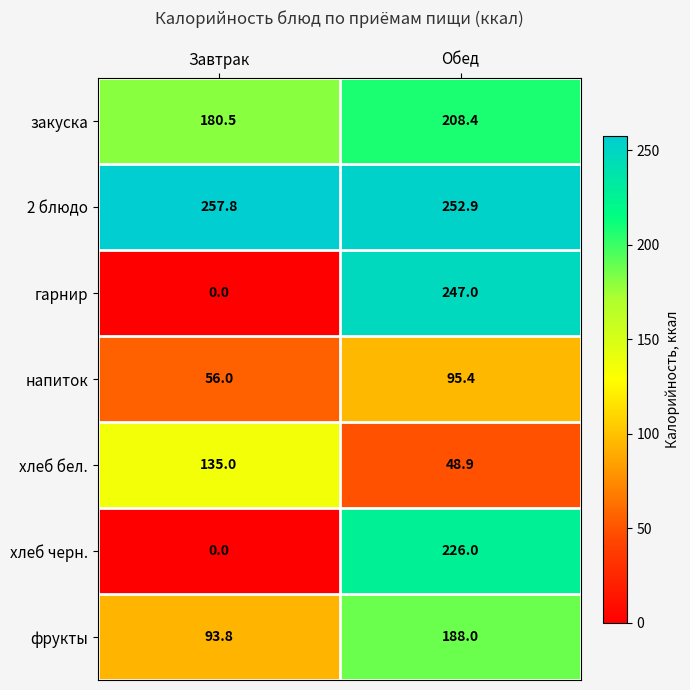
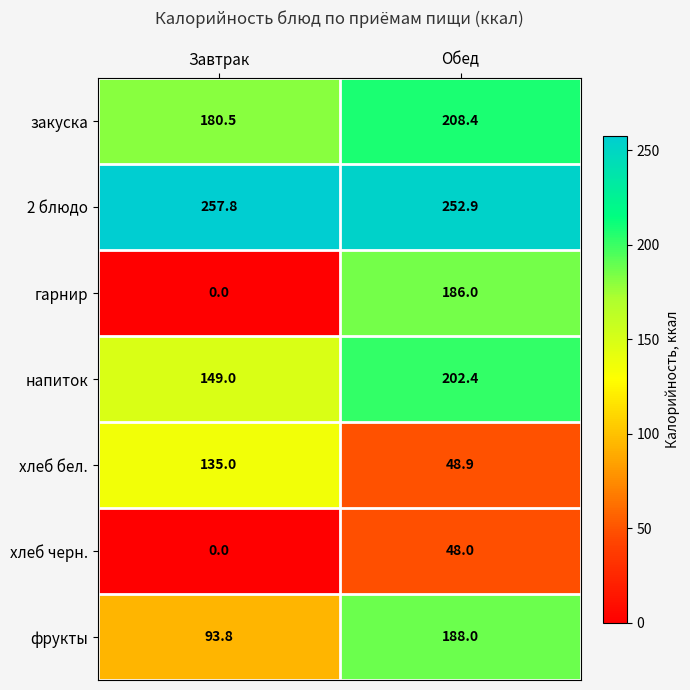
гарнир, Обед: 247.0 -> 186.0
напиток, Завтрак: 56.0 -> 149.0
напиток, Обед: 95.4 -> 202.4
хлеб черн., Обед: 226.0 -> 48.0
